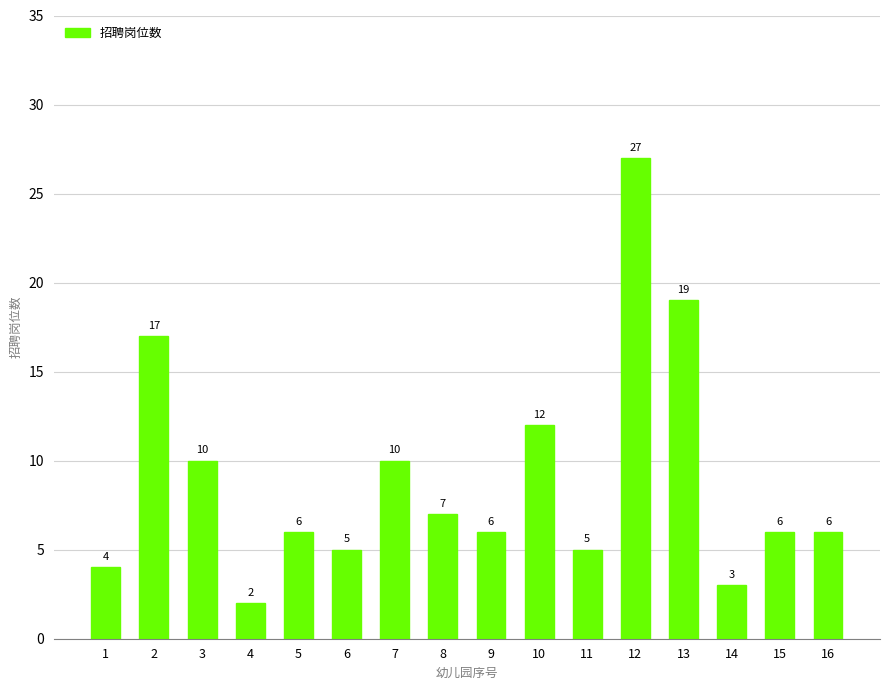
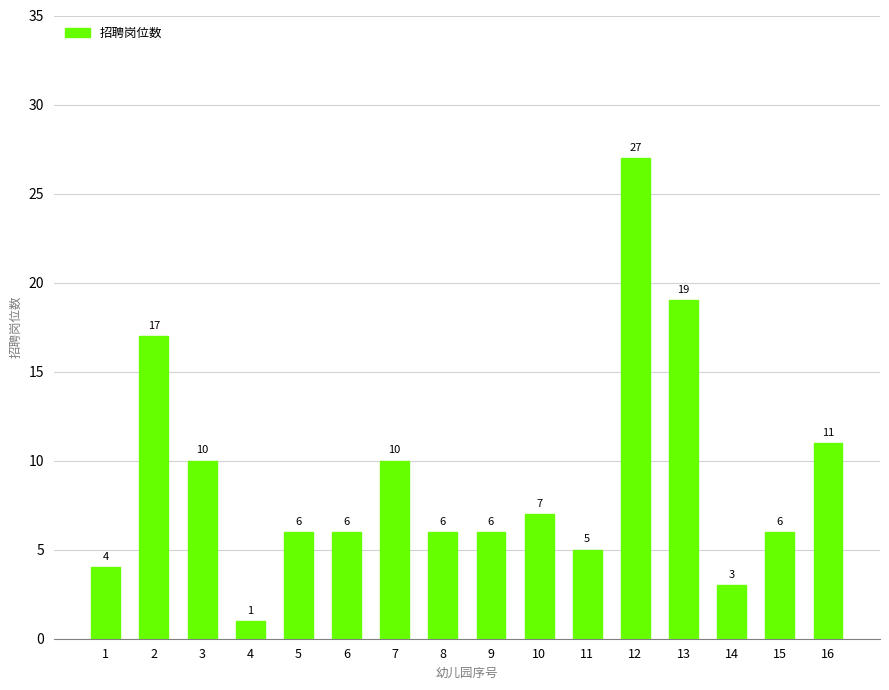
4: 2 -> 1
6: 5 -> 6
8: 7 -> 6
10: 12 -> 7
16: 6 -> 11
